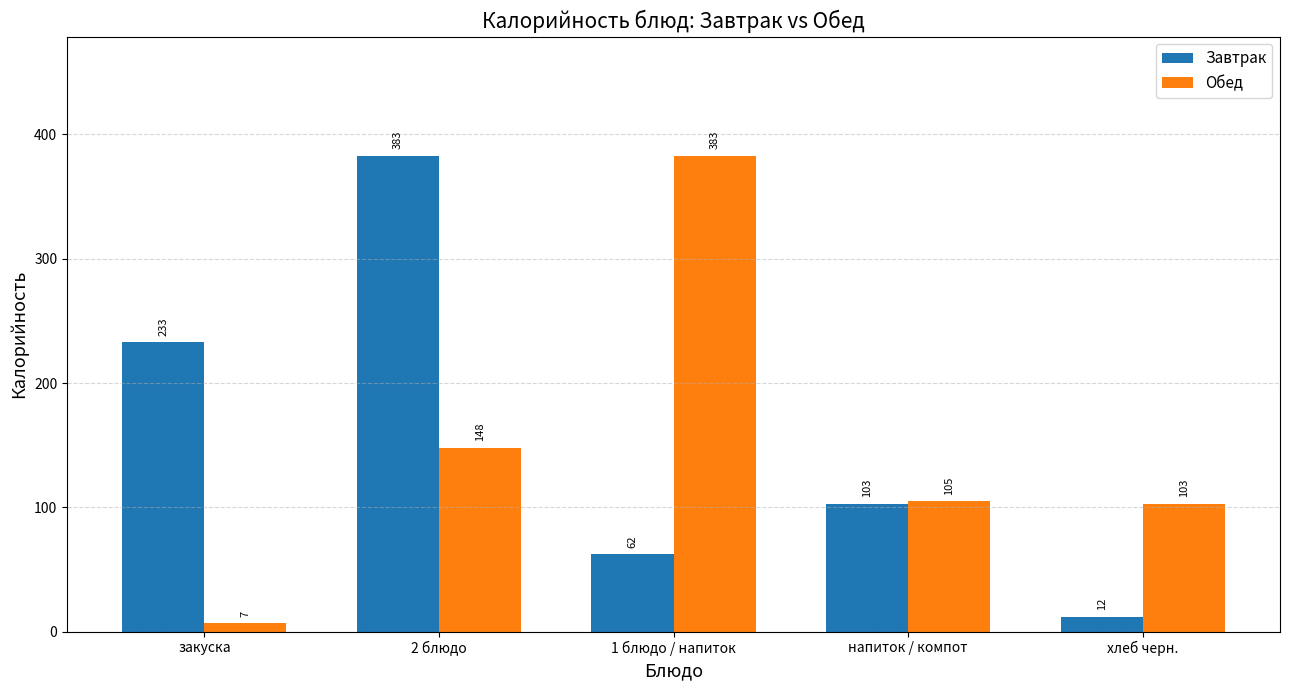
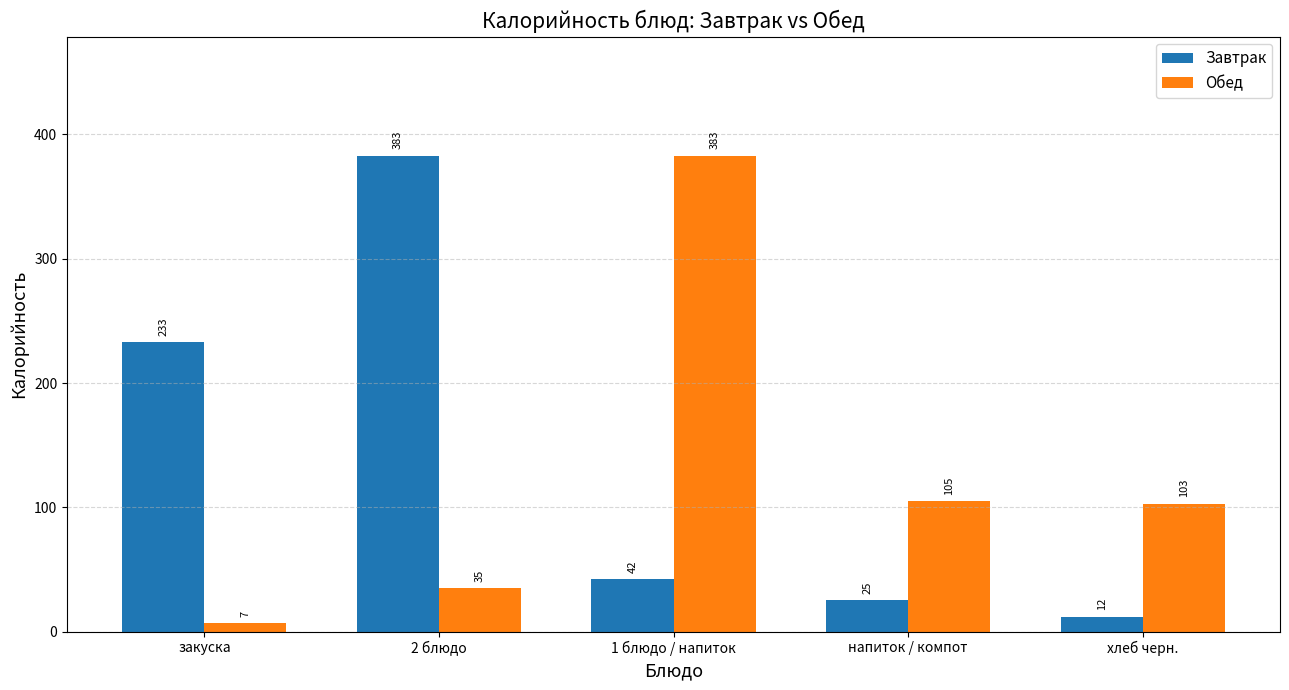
Обед, 2 блюдо: 148 -> 35
Завтрак, 1 блюдо / напиток: 62 -> 42
Завтрак, напиток / компот: 103 -> 25
